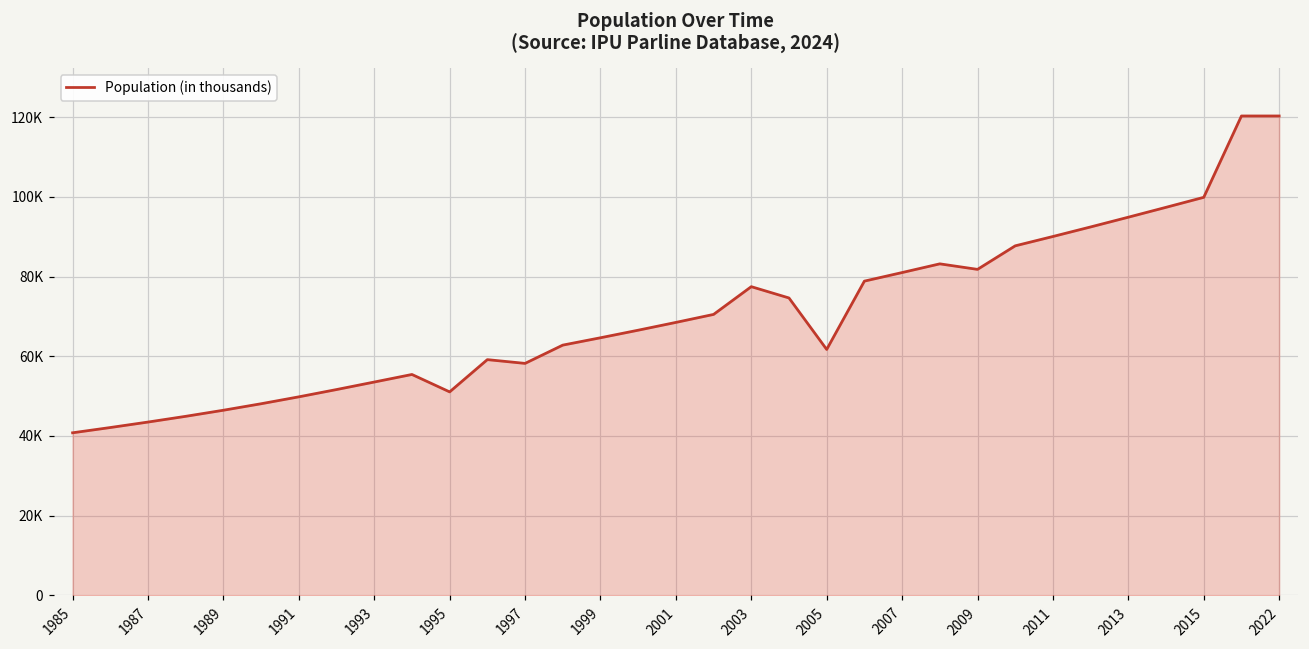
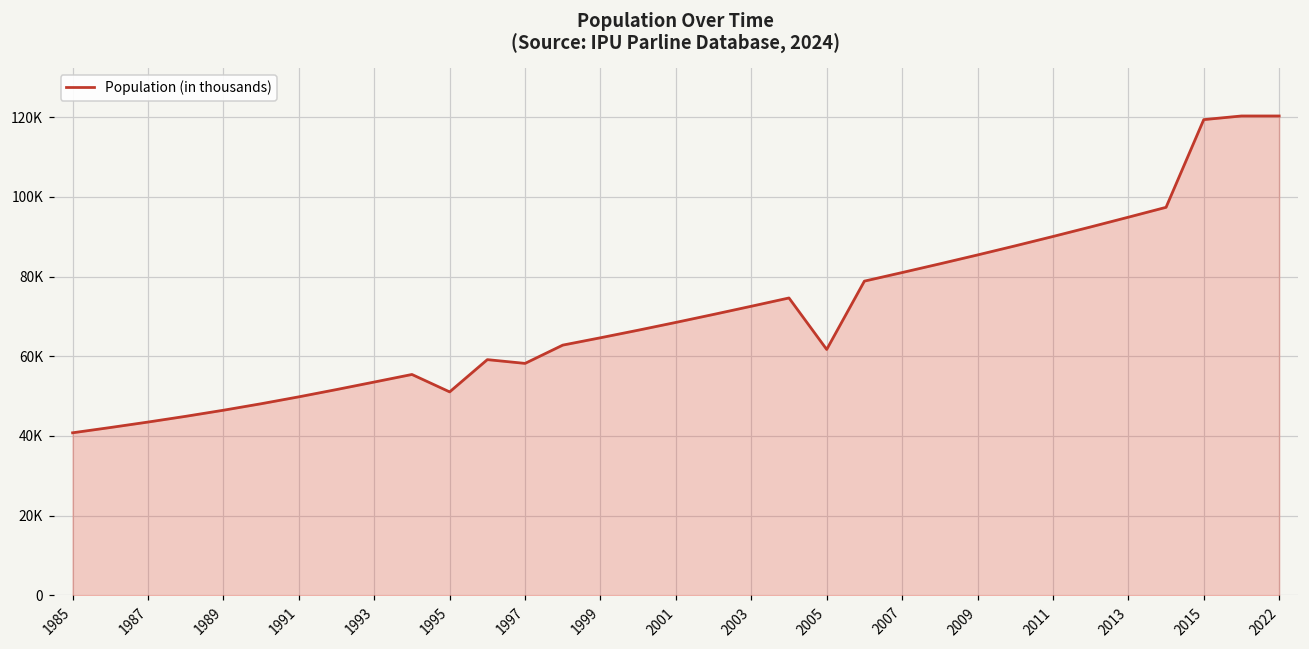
2003: 77000 -> 73000
2009: 82000 -> 85000
2015: 100000 -> 119000
